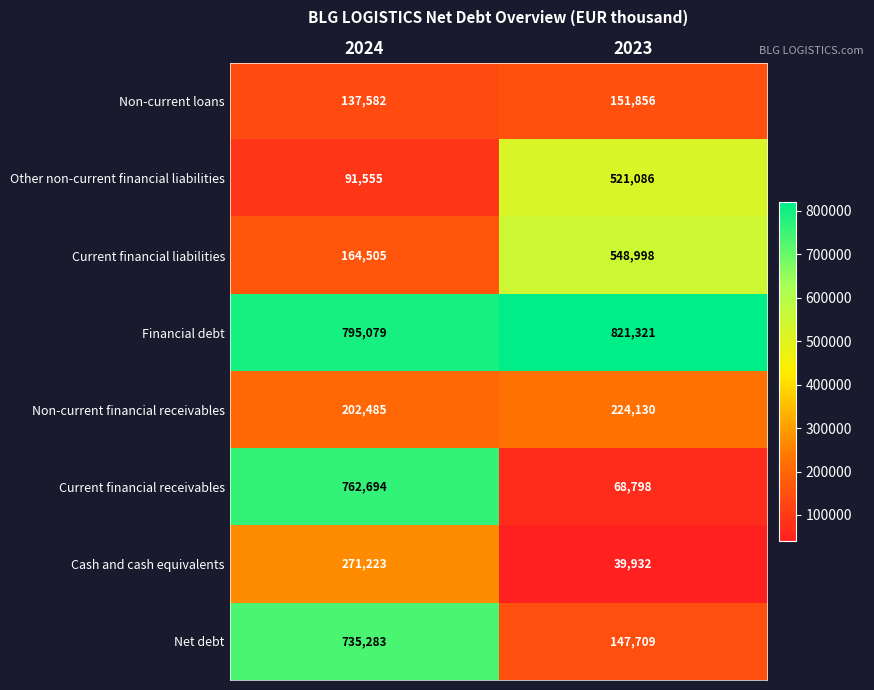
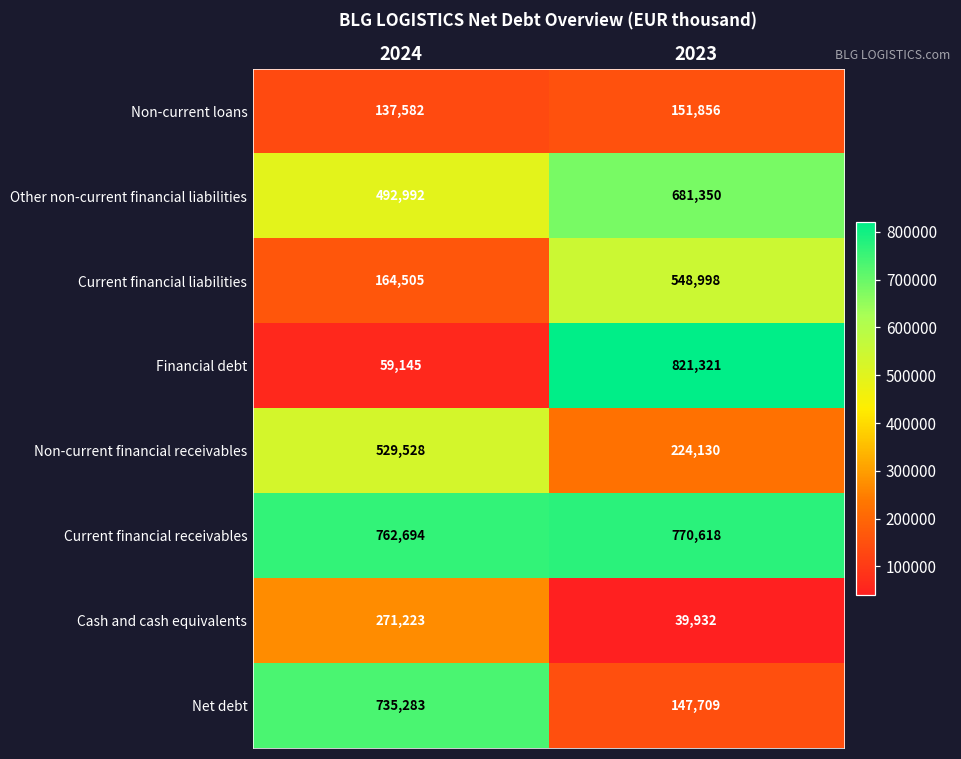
Other non-current financial liabilities, 2024: 91,555 -> 492,992
Other non-current financial liabilities, 2023: 521,086 -> 681,350
Financial debt, 2024: 795,079 -> 59,145
Non-current financial receivables, 2024: 202,485 -> 529,528
Current financial receivables, 2023: 68,798 -> 770,618
